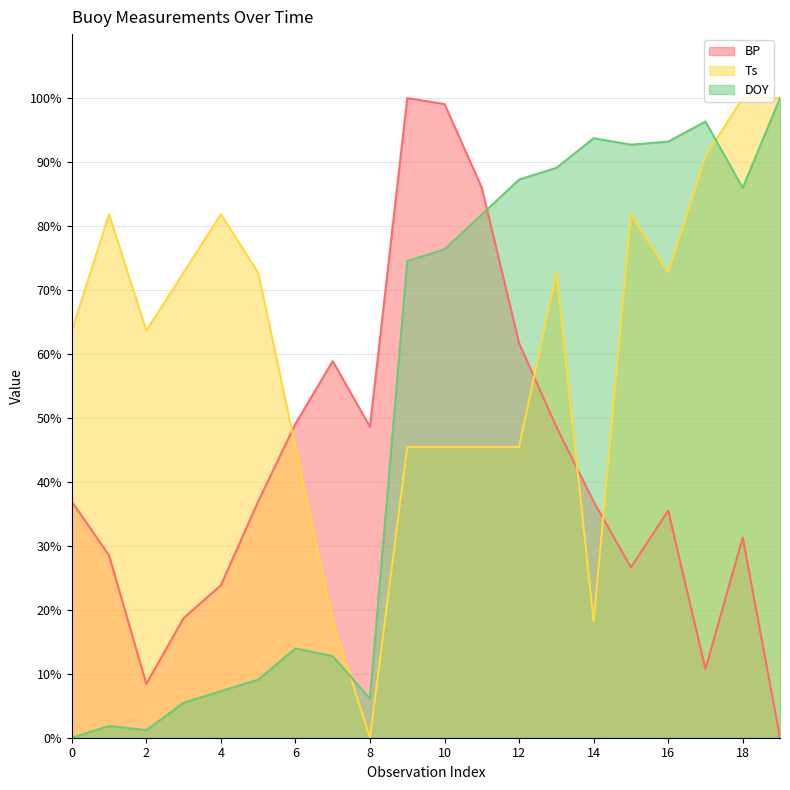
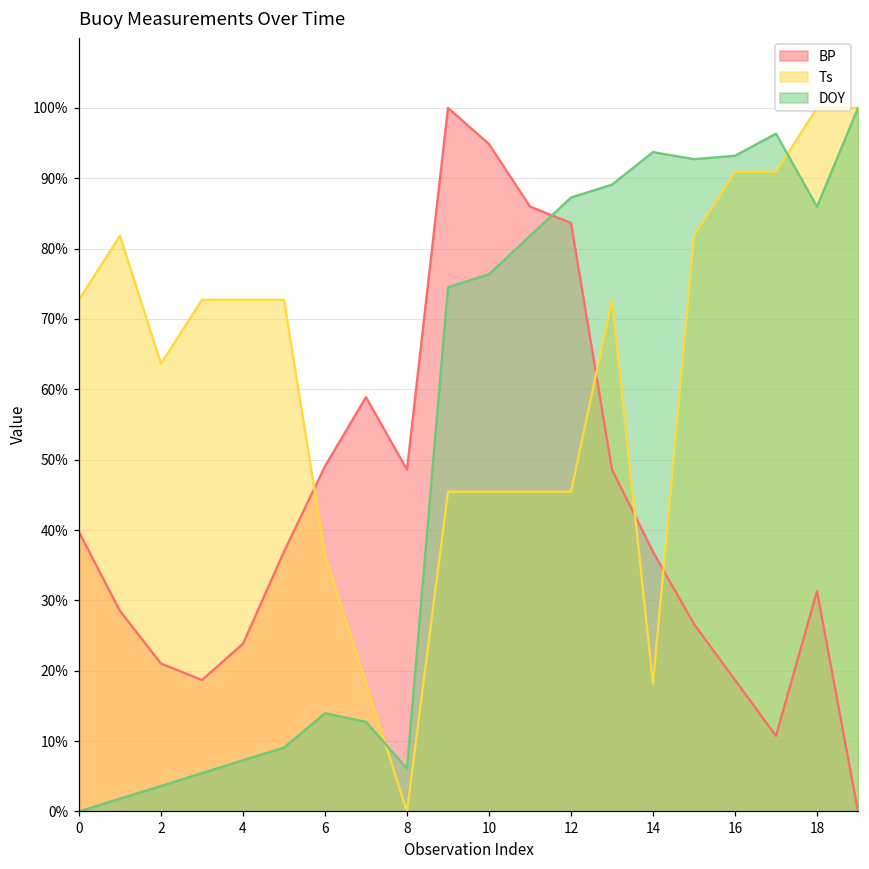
BP, 0: 37% -> 40%
Ts, 0: 64% -> 73%
BP, 2: 8% -> 21%
DOY, 2: 1% -> 4%
Ts, 4: 82% -> 73%
Ts, 6: 45% -> 36%
BP, 10: 99% -> 95%
BP, 12: 62% -> 84%
BP, 16: 36% -> 19%
Ts, 16: 73% -> 91%
